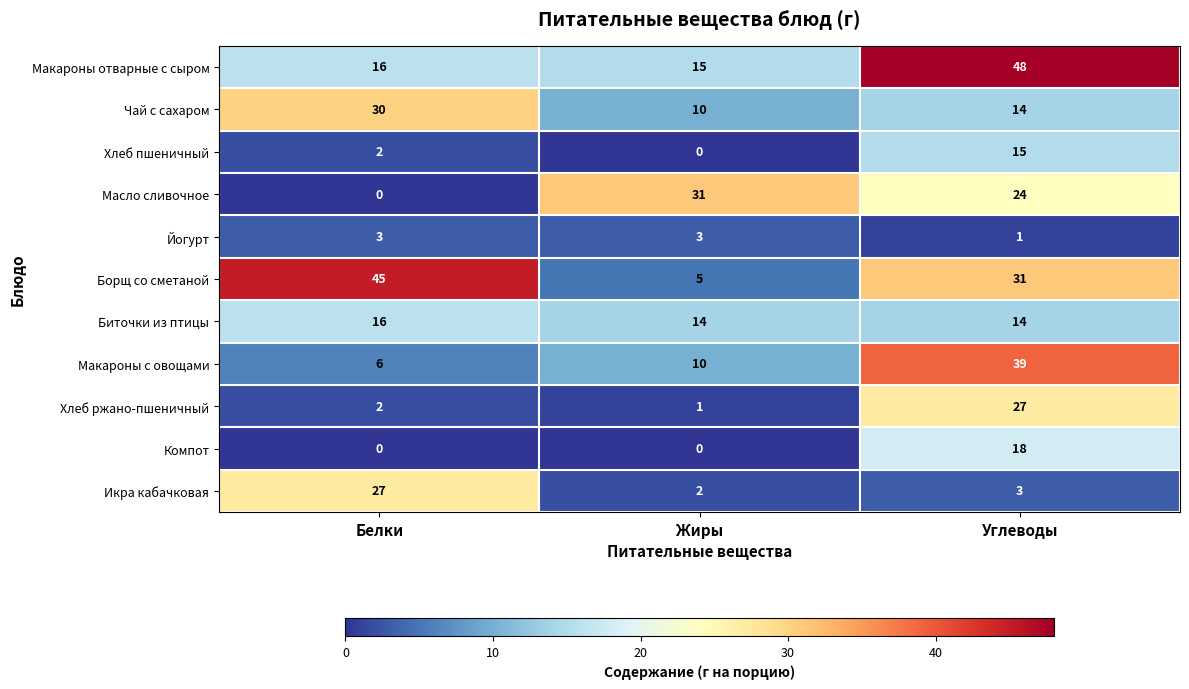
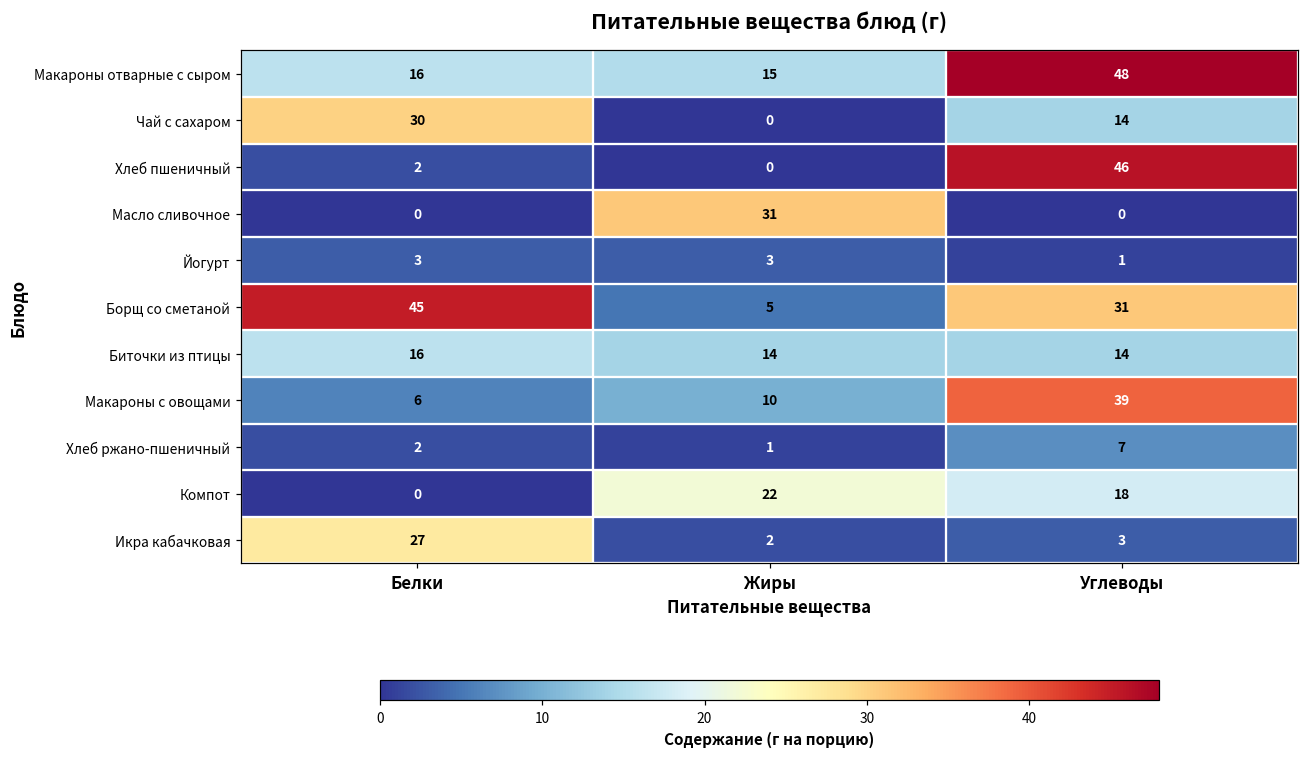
Чай с сахаром, Жиры: 10 -> 0
Хлеб пшеничный, Углеводы: 15 -> 46
Масло сливочное, Углеводы: 24 -> 0
Хлеб ржано-пшеничный, Углеводы: 27 -> 7
Компот, Жиры: 0 -> 22
